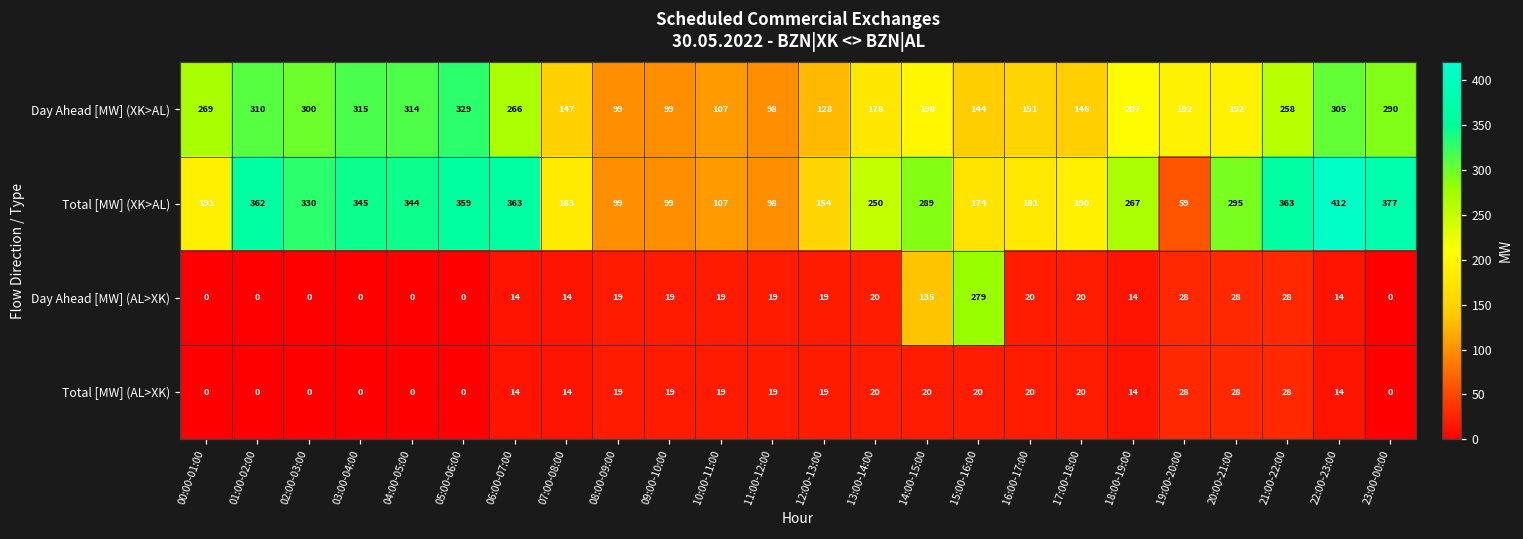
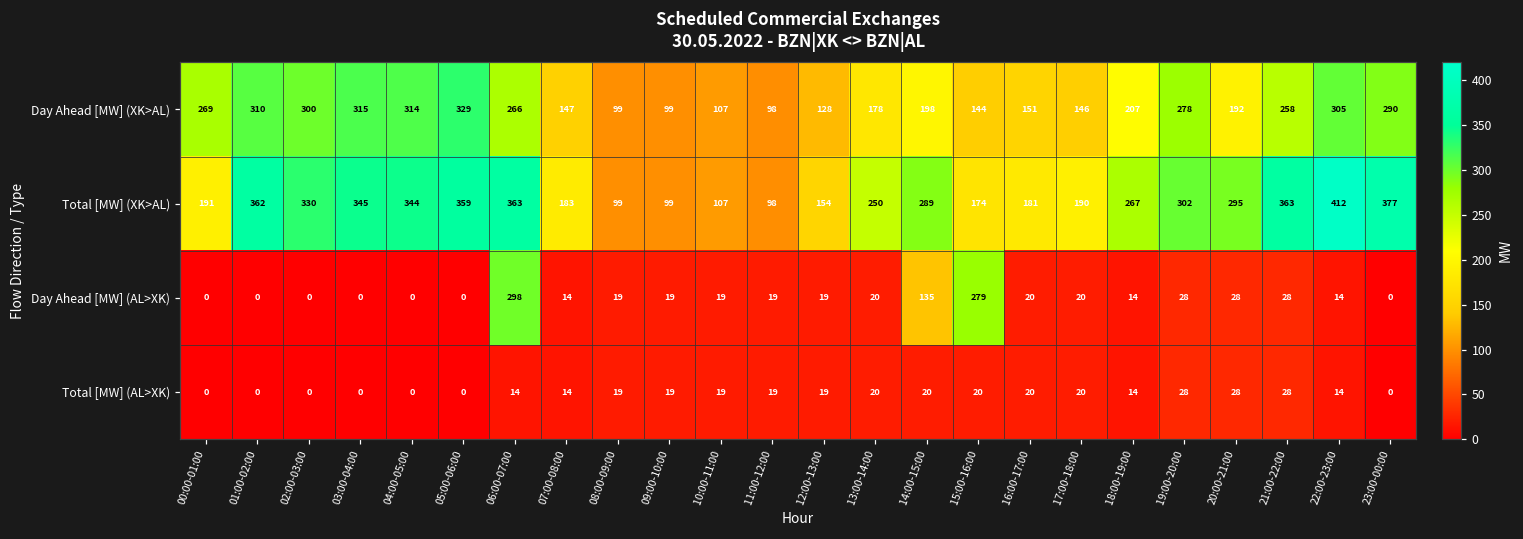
Day Ahead [MW] (XK>AL), 19:00-20:00: 192 -> 278
Total [MW] (XK>AL), 19:00-20:00: 59 -> 302
Day Ahead [MW] (AL>XK), 06:00-07:00: 14 -> 298
